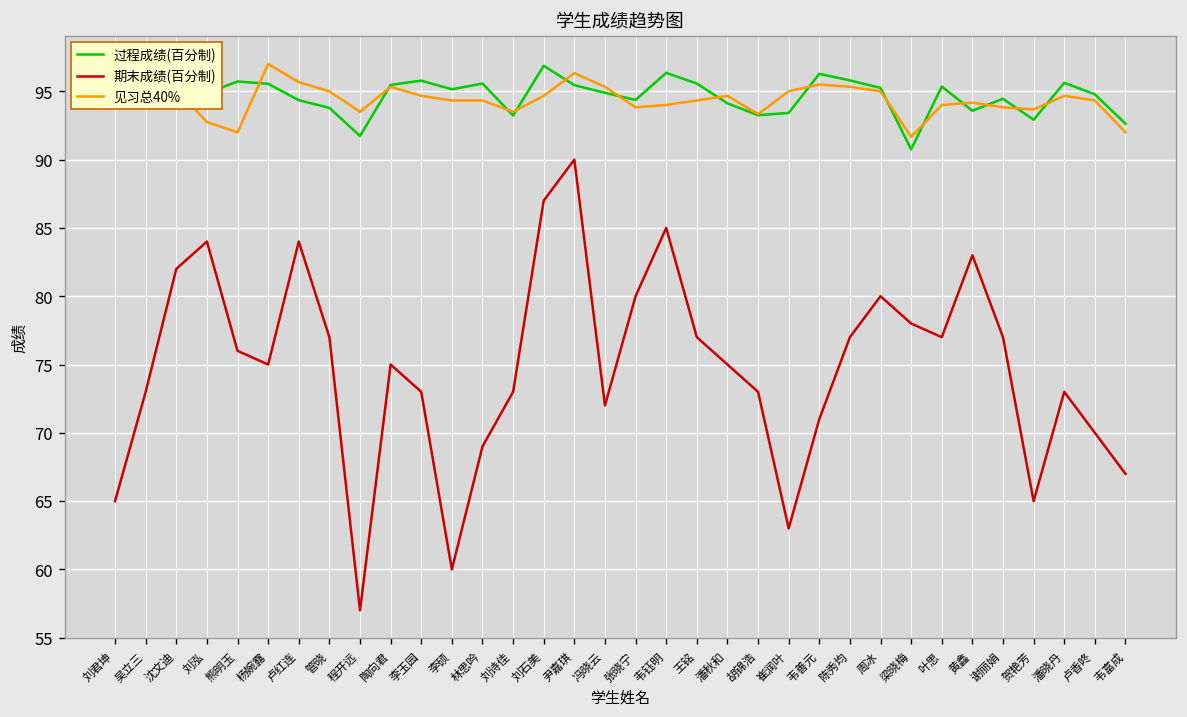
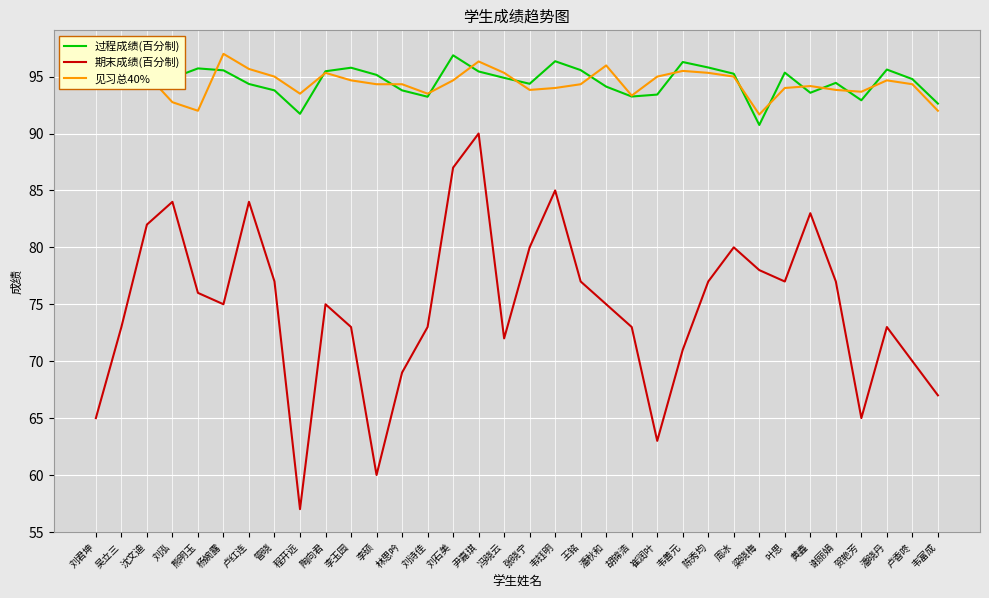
过程成绩(百分制), 林思吟: 95.6 -> 93.8
见习总40%, 潘秋和: 94.7 -> 96.0
